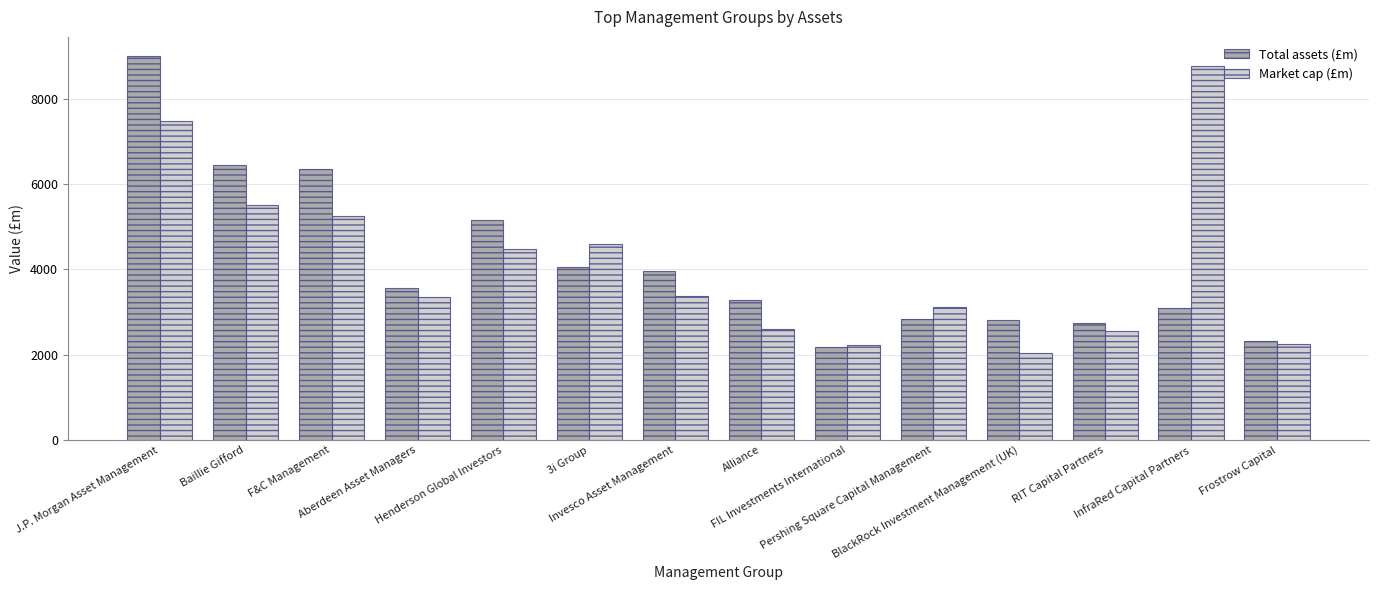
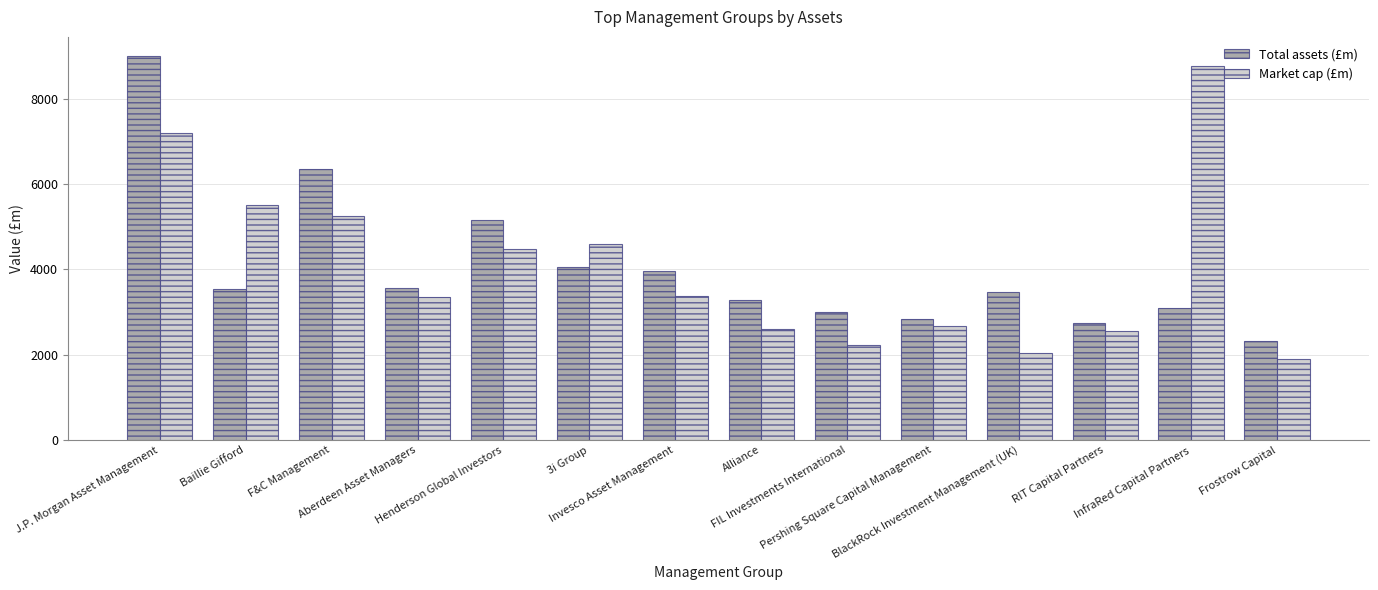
Market cap (£m), J.P. Morgan Asset Management: 7500 -> 7200
Total assets (£m), Baillie Gifford: 6400 -> 3500
Total assets (£m), FIL Investments International: 2200 -> 3000
Market cap (£m), Pershing Square Capital Management: 3100 -> 2700
Total assets (£m), BlackRock Investment Management (UK): 2800 -> 3500
Market cap (£m), Frostrow Capital: 2200 -> 1900
